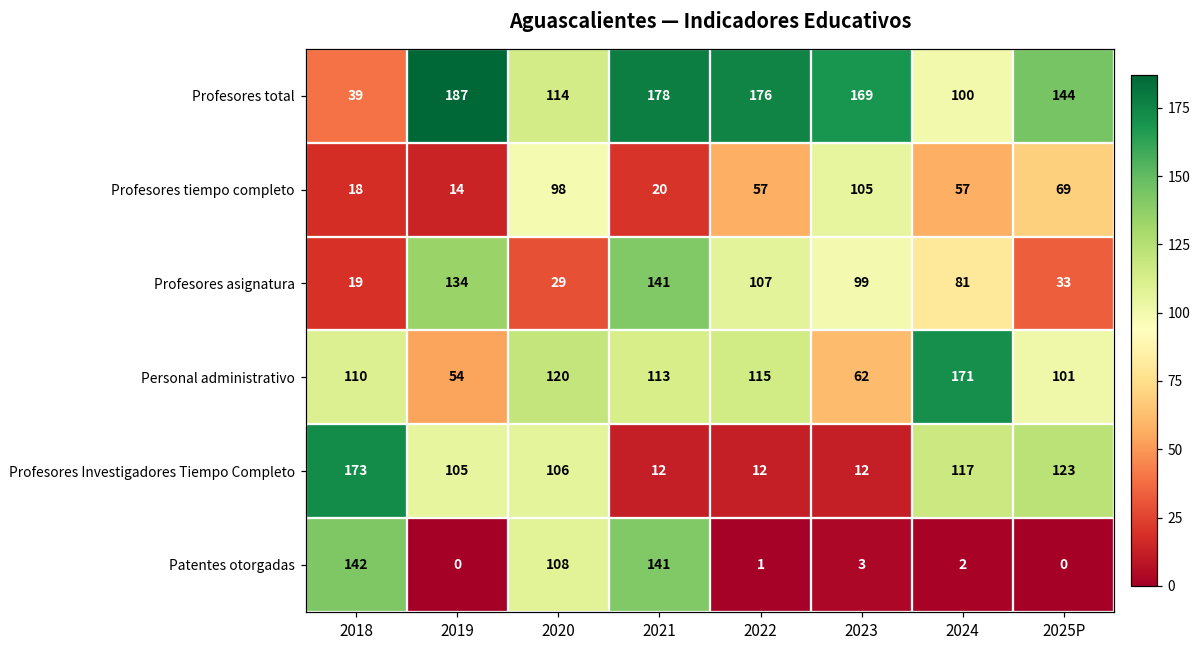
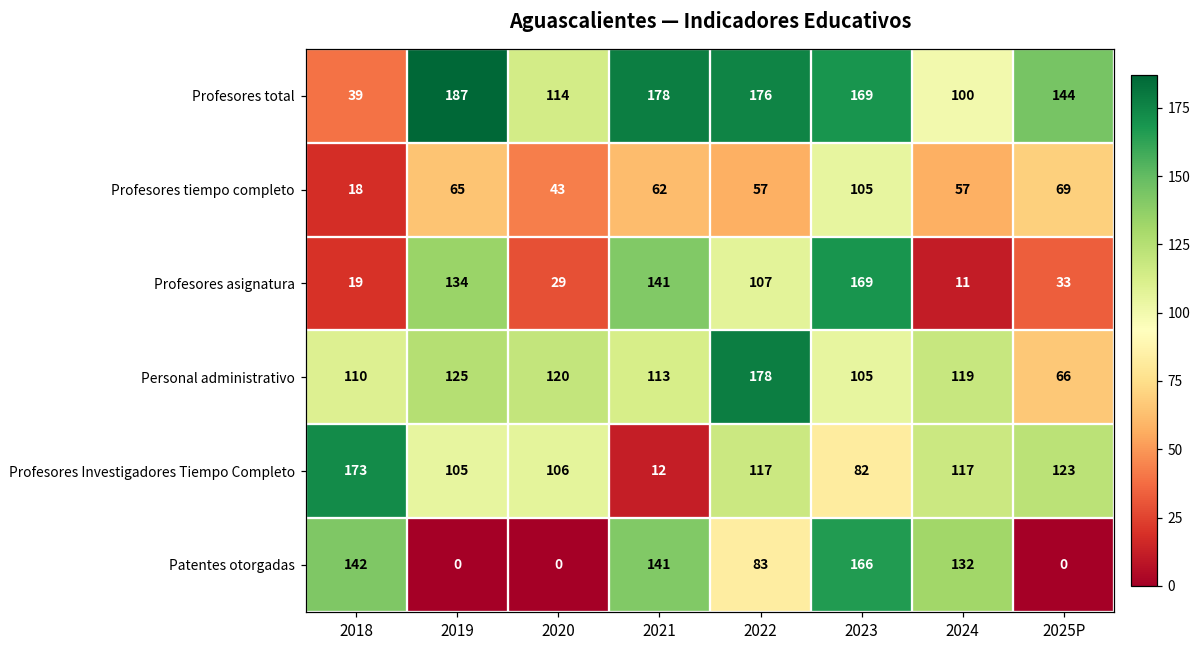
Profesores tiempo completo, 2019: 14 -> 65
Profesores tiempo completo, 2020: 98 -> 43
Profesores tiempo completo, 2021: 20 -> 62
Profesores asignatura, 2023: 99 -> 169
Profesores asignatura, 2024: 81 -> 11
Personal administrativo, 2019: 54 -> 125
Personal administrativo, 2022: 115 -> 178
Personal administrativo, 2023: 62 -> 105
Personal administrativo, 2024: 171 -> 119
Personal administrativo, 2025P: 101 -> 66
Profesores Investigadores Tiempo Completo, 2022: 12 -> 117
Profesores Investigadores Tiempo Completo, 2023: 12 -> 82
Patentes otorgadas, 2020: 108 -> 0
Patentes otorgadas, 2022: 1 -> 83
Patentes otorgadas, 2023: 3 -> 166
Patentes otorgadas, 2024: 2 -> 132
